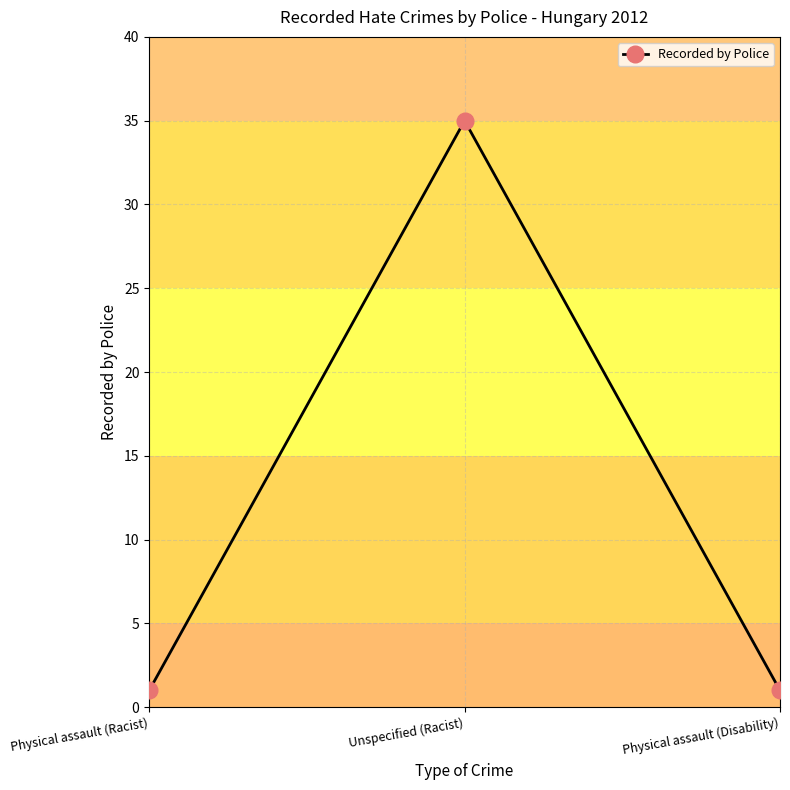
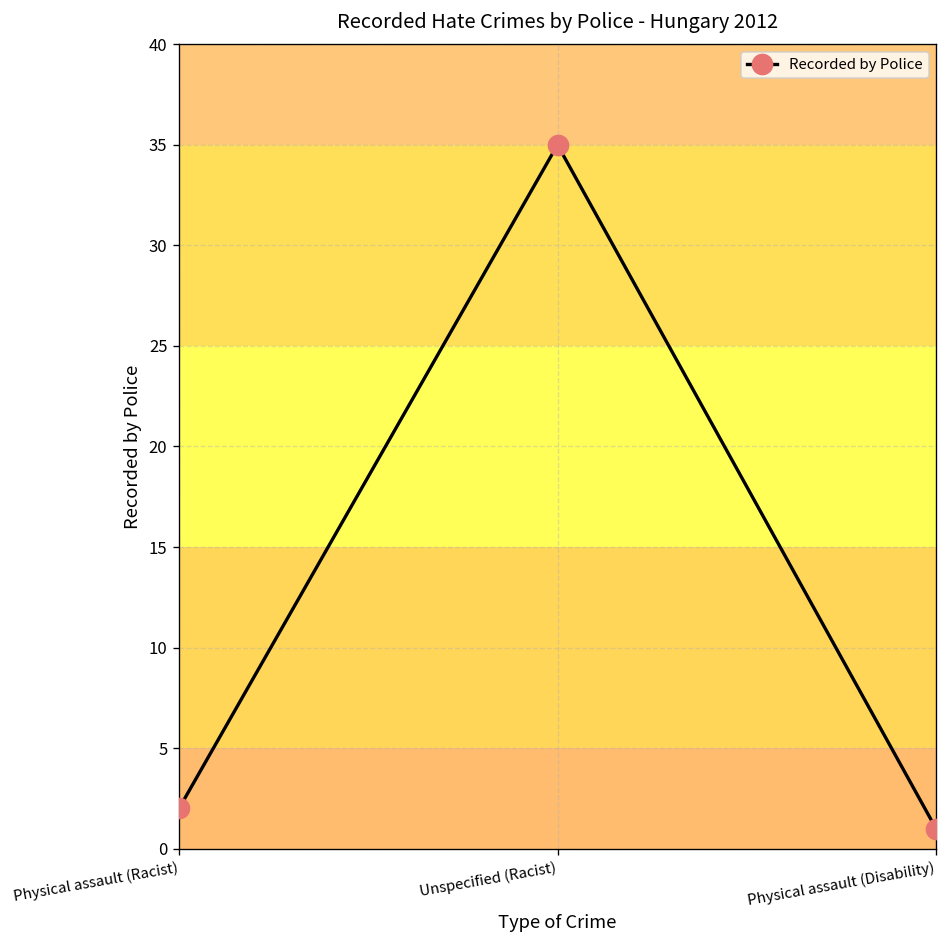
Physical assault (Racist): 1 -> 2
